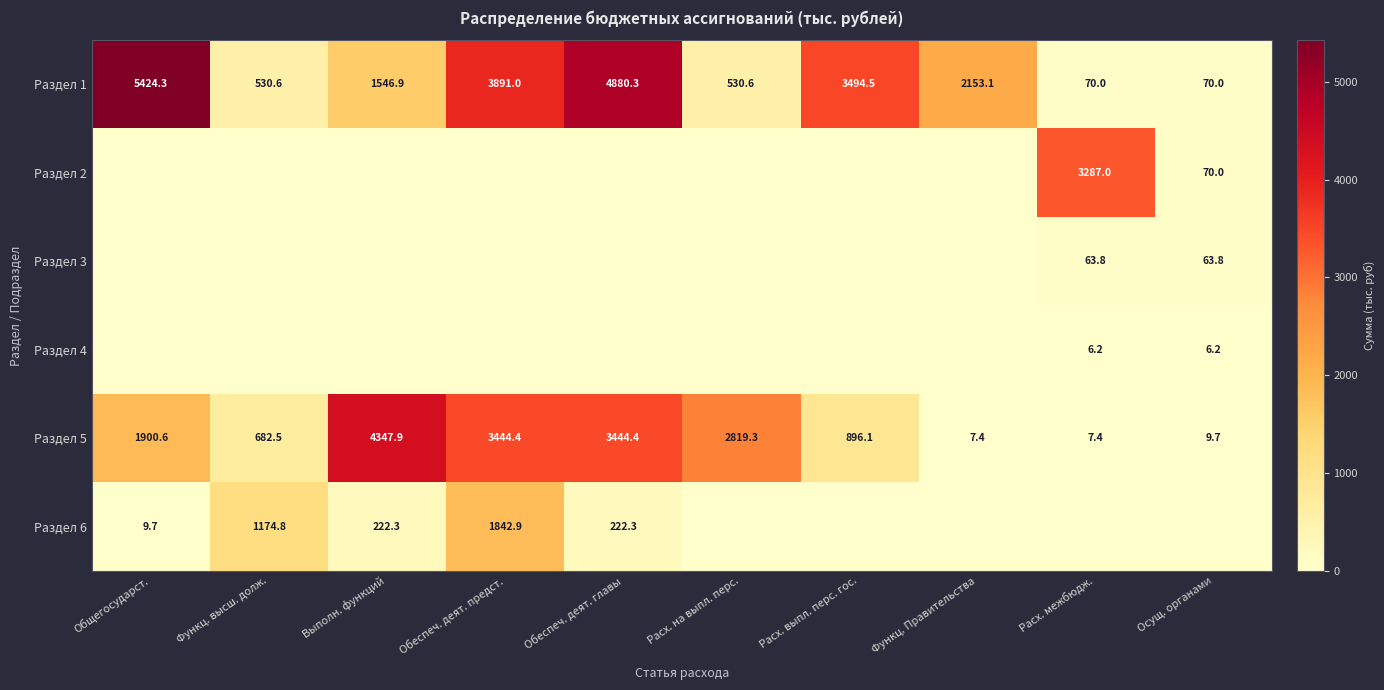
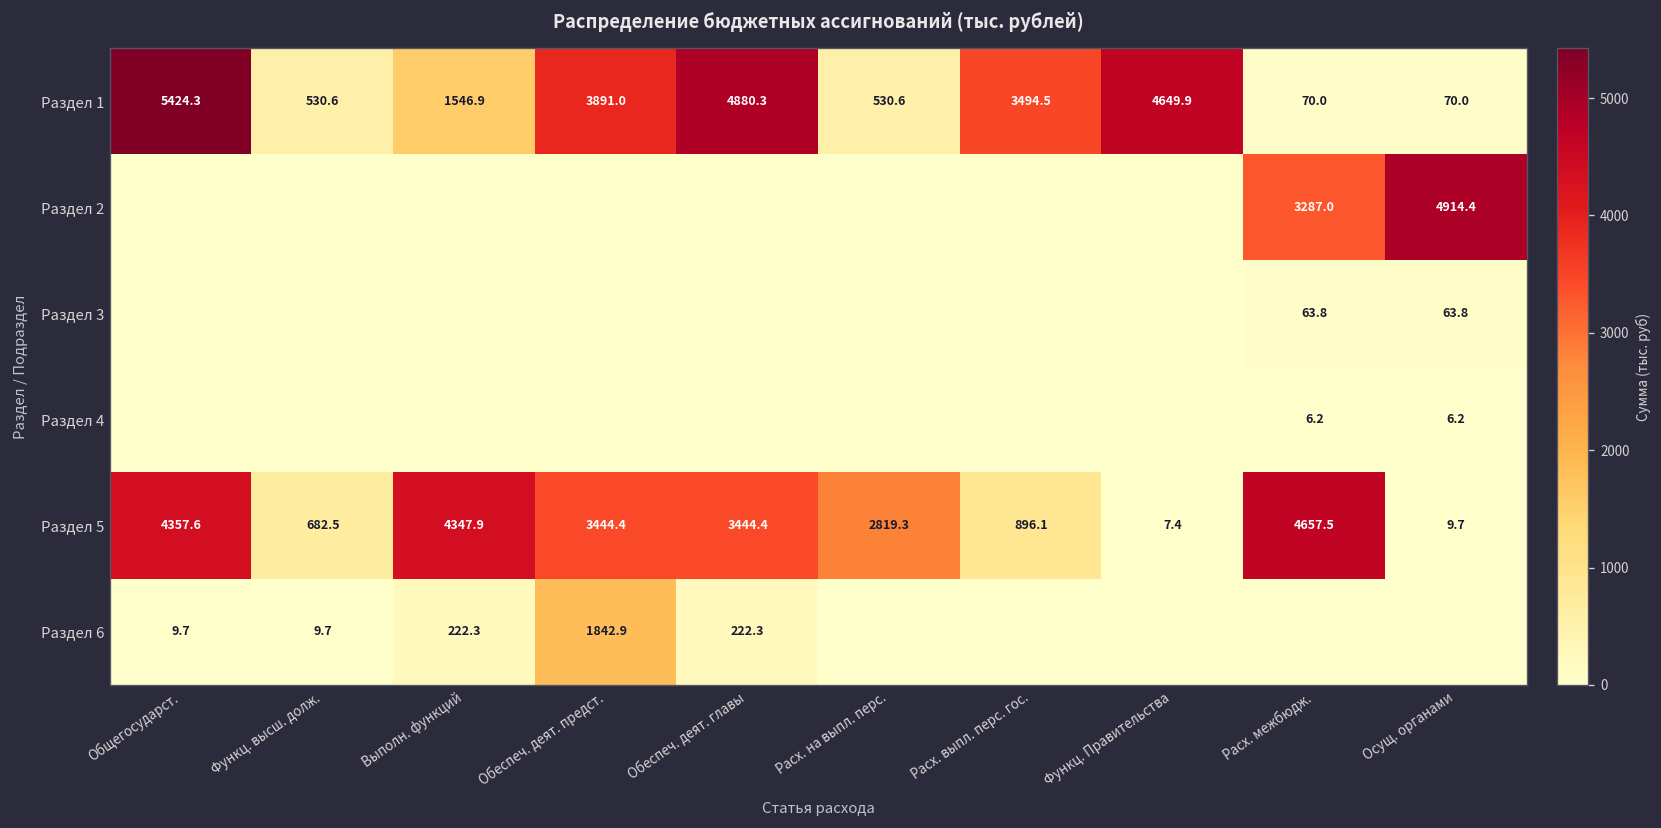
Раздел 1, Функц. Правительства: 2153.1 -> 4649.9
Раздел 2, Осущ. органами: 70.0 -> 4914.4
Раздел 5, Общегосударст.: 1900.6 -> 4357.6
Раздел 5, Расх. межбюдж.: 7.4 -> 4657.5
Раздел 6, Функц. высш. долж.: 1174.8 -> 9.7
